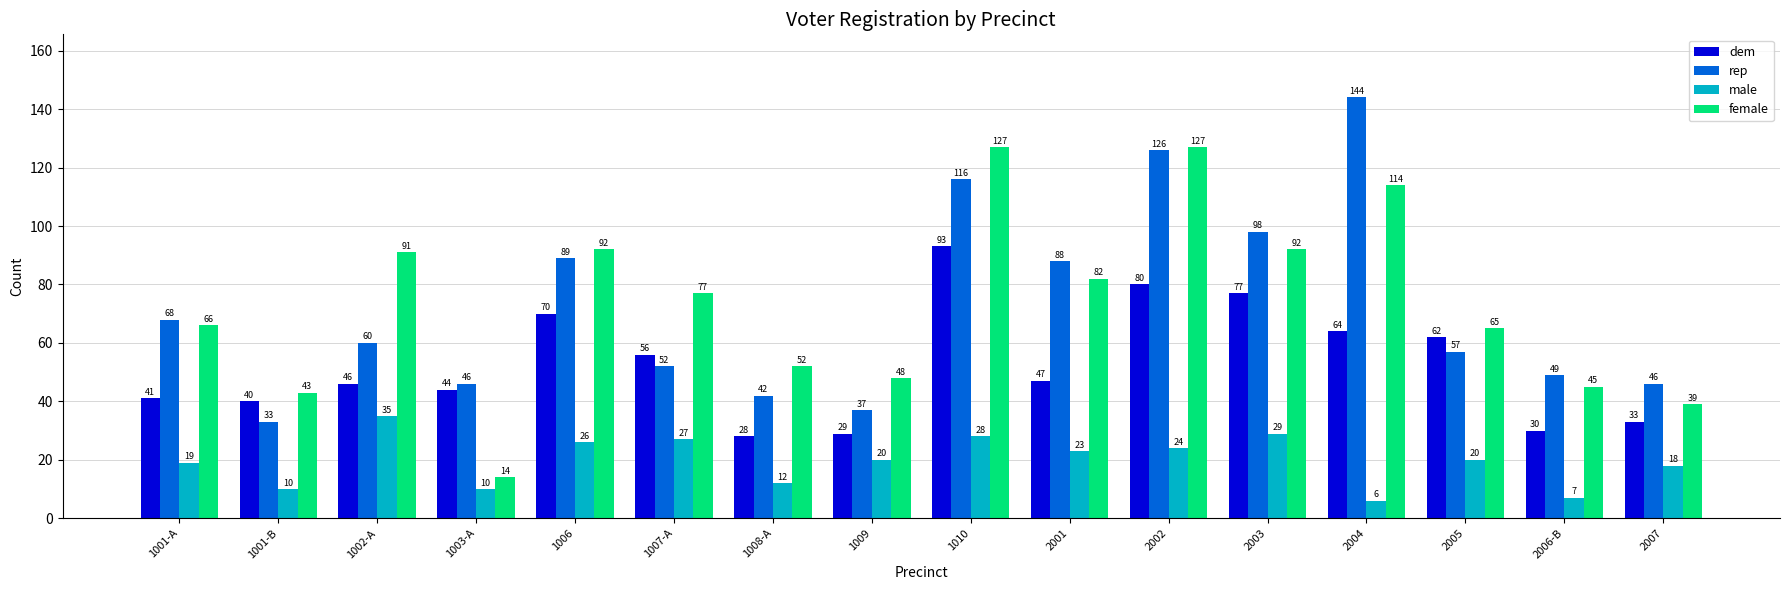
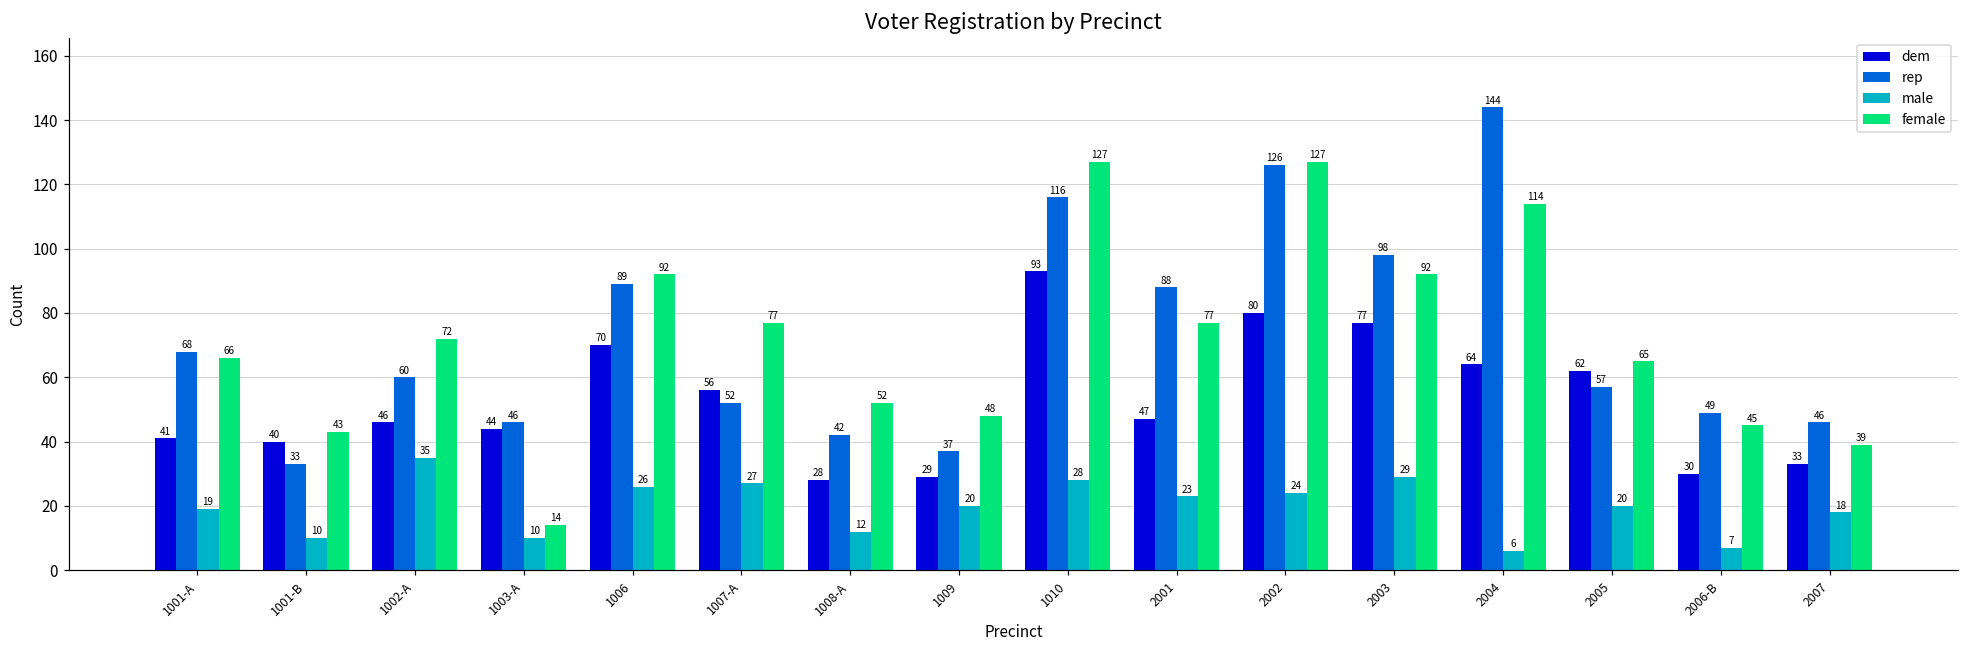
female, 1002-A: 91 -> 72
female, 2001: 82 -> 77
